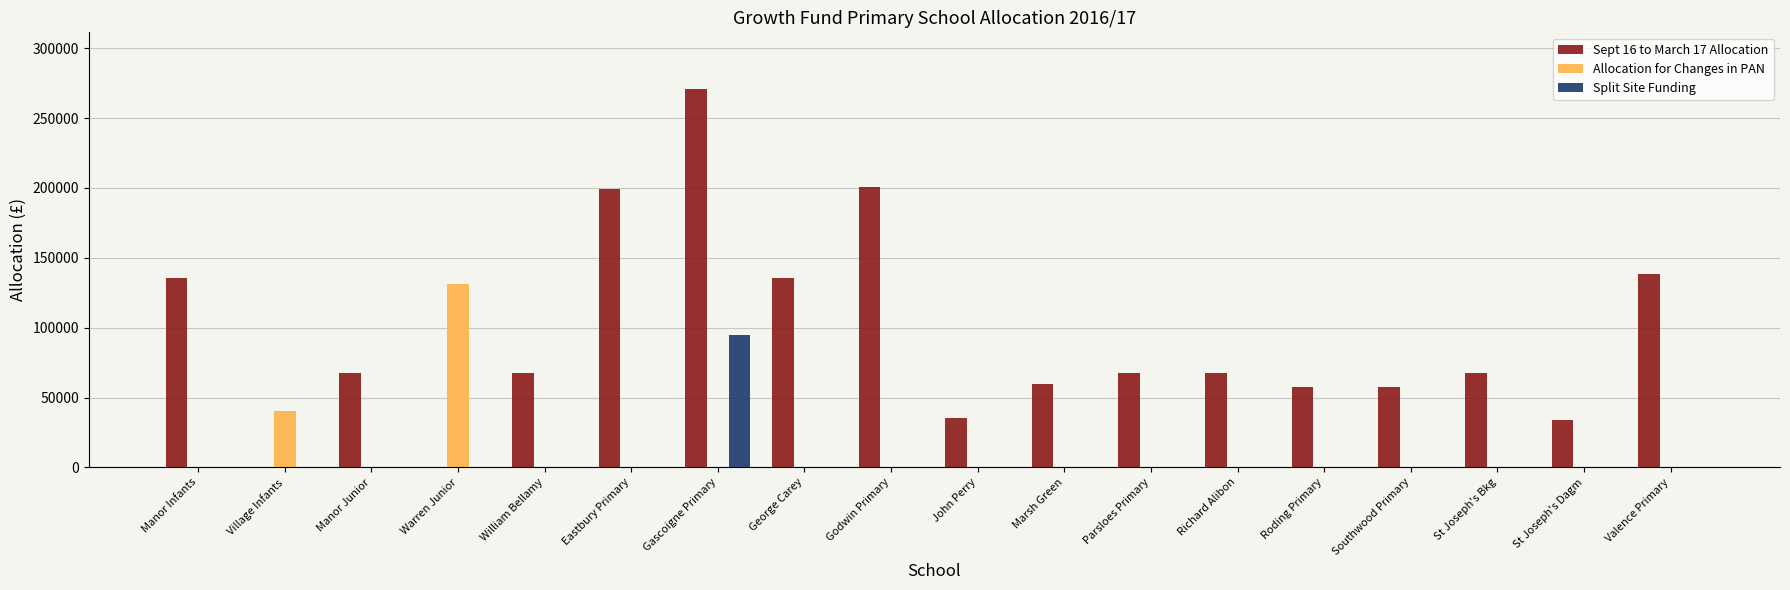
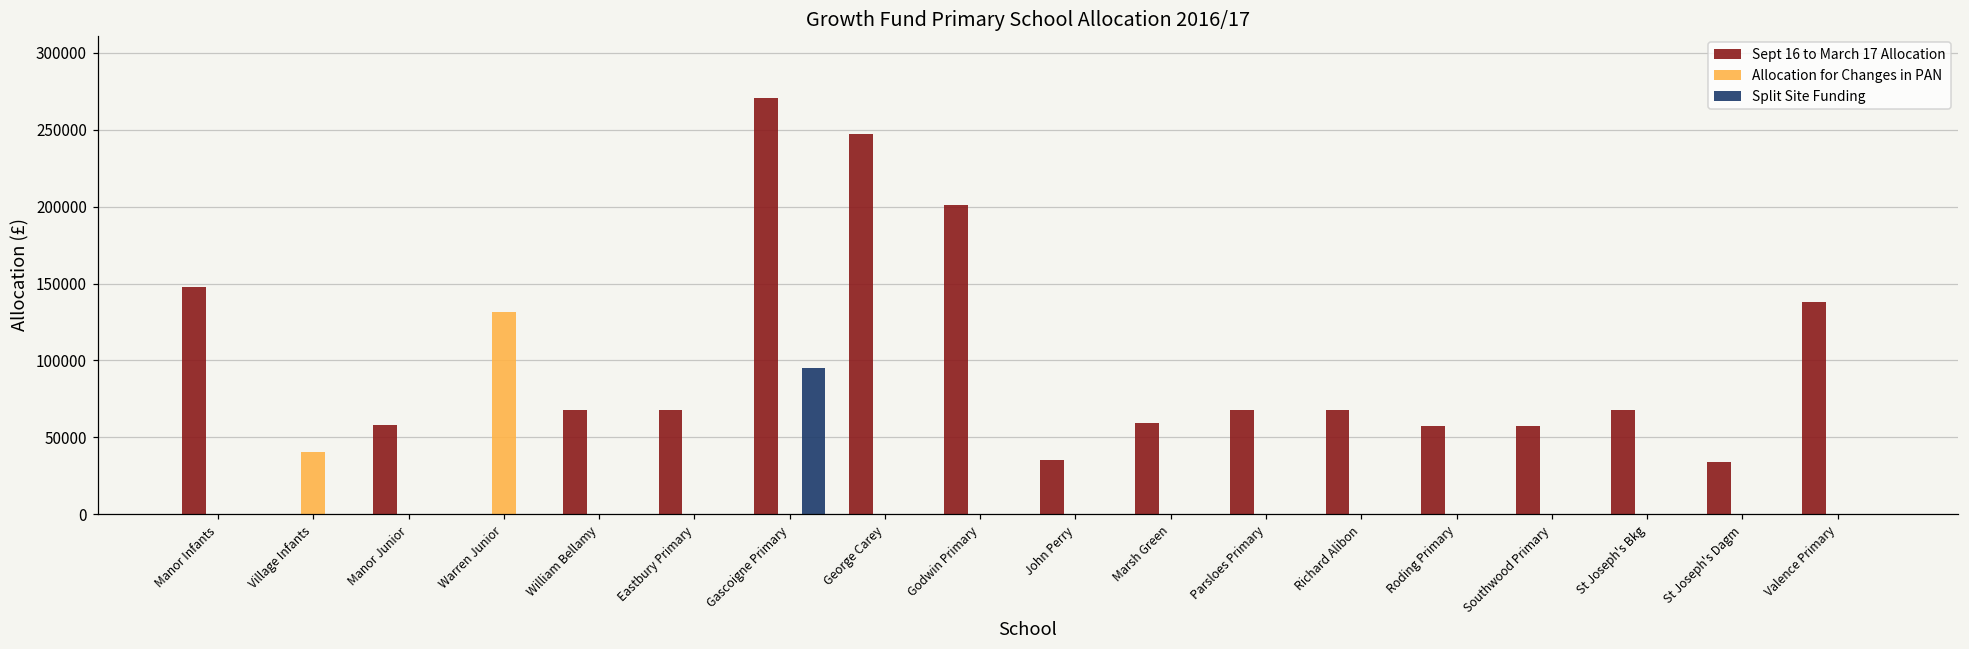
Sept 16 to March 17 Allocation, Manor Infants: 135000 -> 148000
Sept 16 to March 17 Allocation, Manor Junior: 68000 -> 58000
Sept 16 to March 17 Allocation, Eastbury Primary: 199000 -> 68000
Sept 16 to March 17 Allocation, George Carey: 135000 -> 247000
